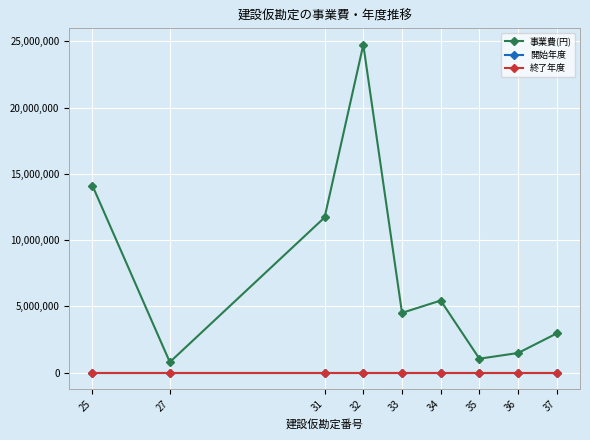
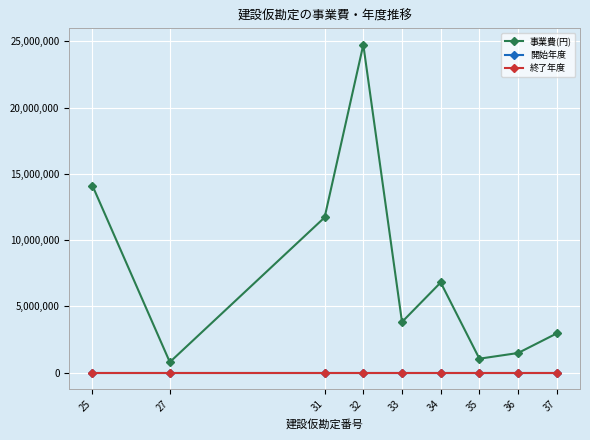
事業費(円), 33: 4,500,000 -> 3,800,000
事業費(円), 34: 5,400,000 -> 6,800,000
